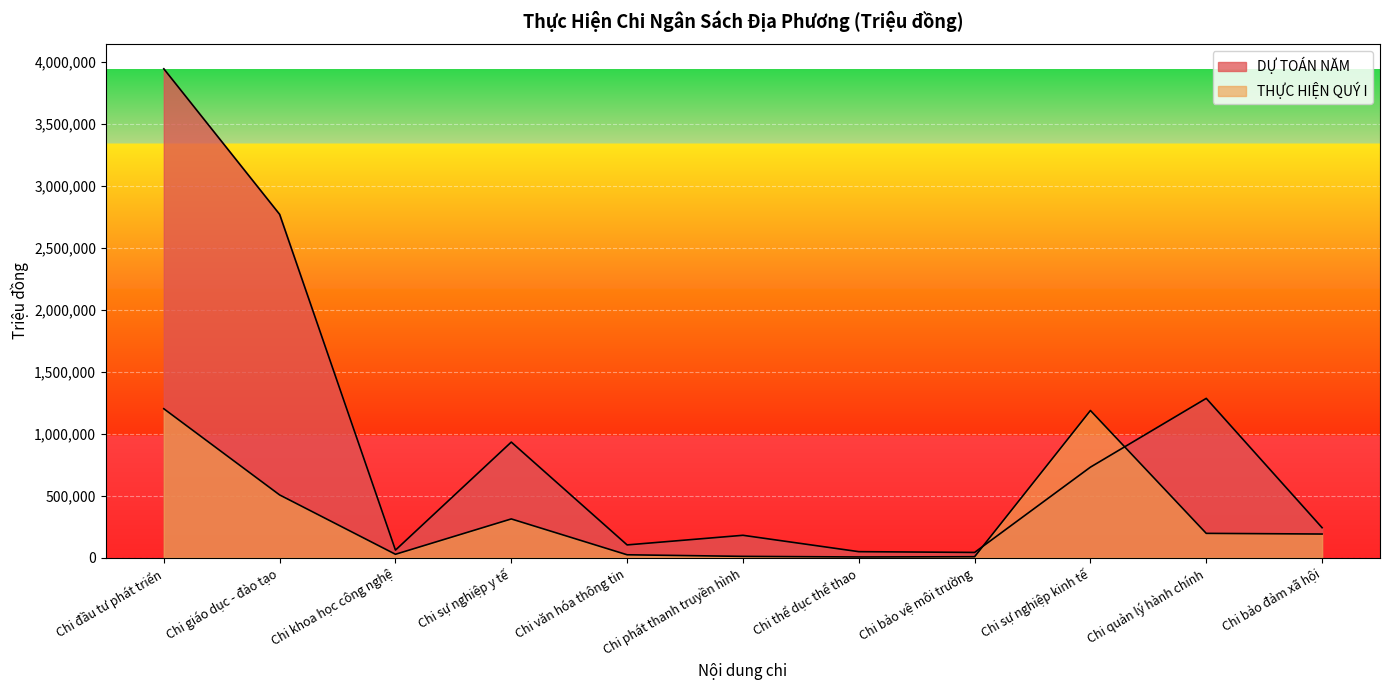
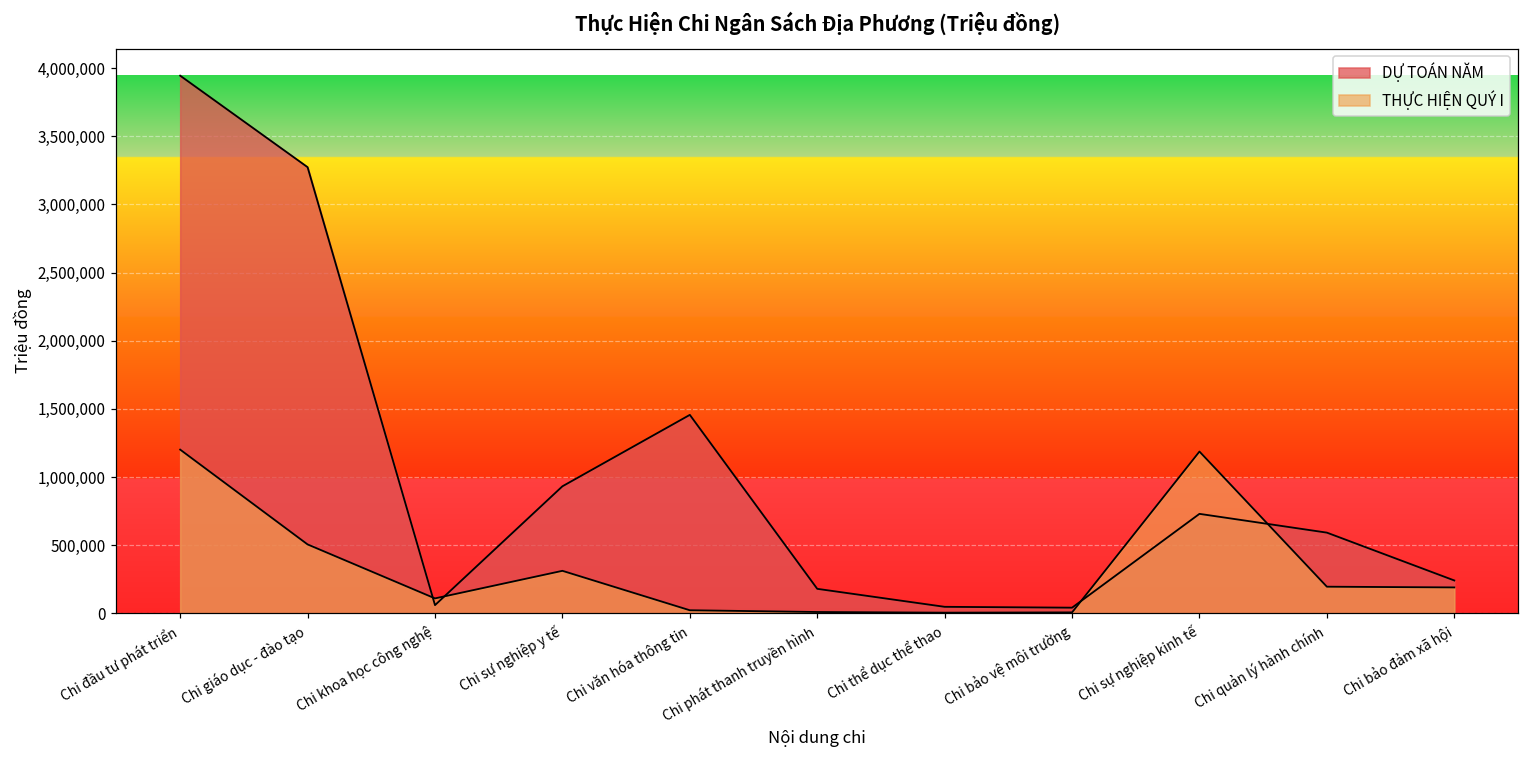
DỰ TOÁN NĂM, Chi giáo dục - đào tạo: 2,770,000 -> 3,270,000
THỰC HIỆN QUÝ I, Chi khoa học công nghệ: 30,000 -> 110,000
DỰ TOÁN NĂM, Chi văn hóa thông tin: 100,000 -> 1,460,000
DỰ TOÁN NĂM, Chi quản lý hành chính: 1,280,000 -> 590,000
